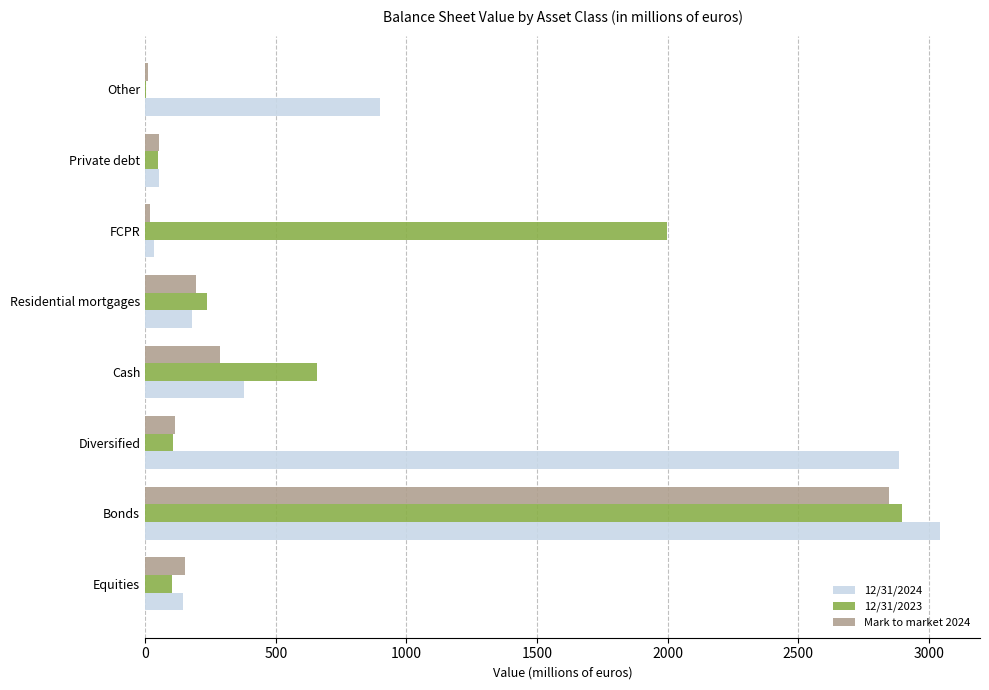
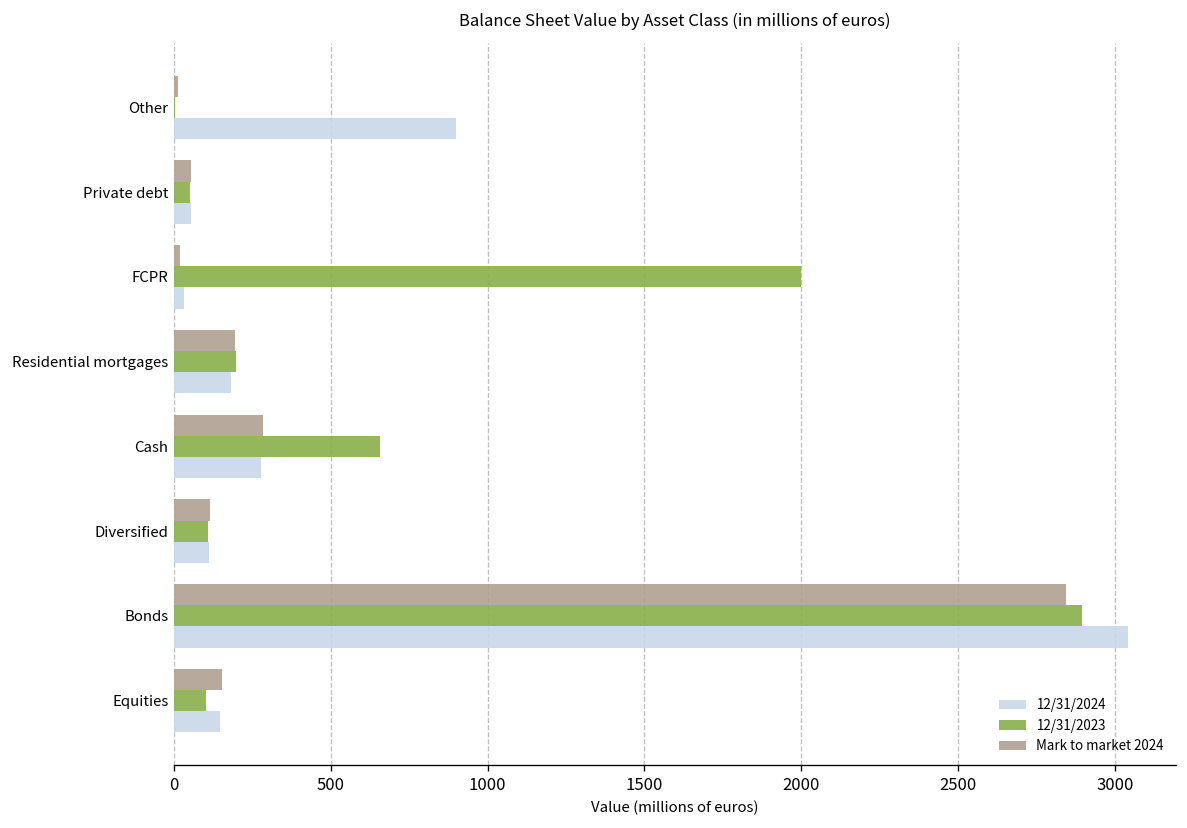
12/31/2023, Residential mortgages: 240 -> 200
12/31/2024, Cash: 380 -> 280
12/31/2024, Diversified: 2890 -> 110
